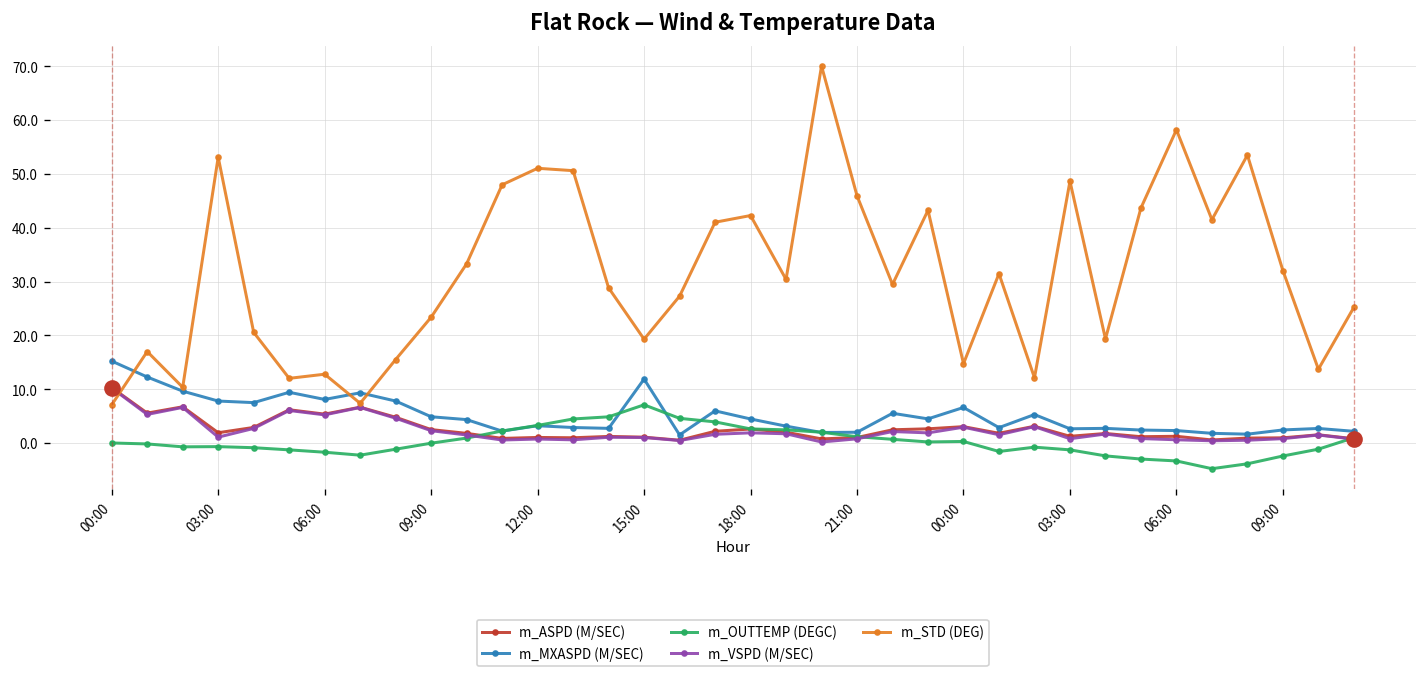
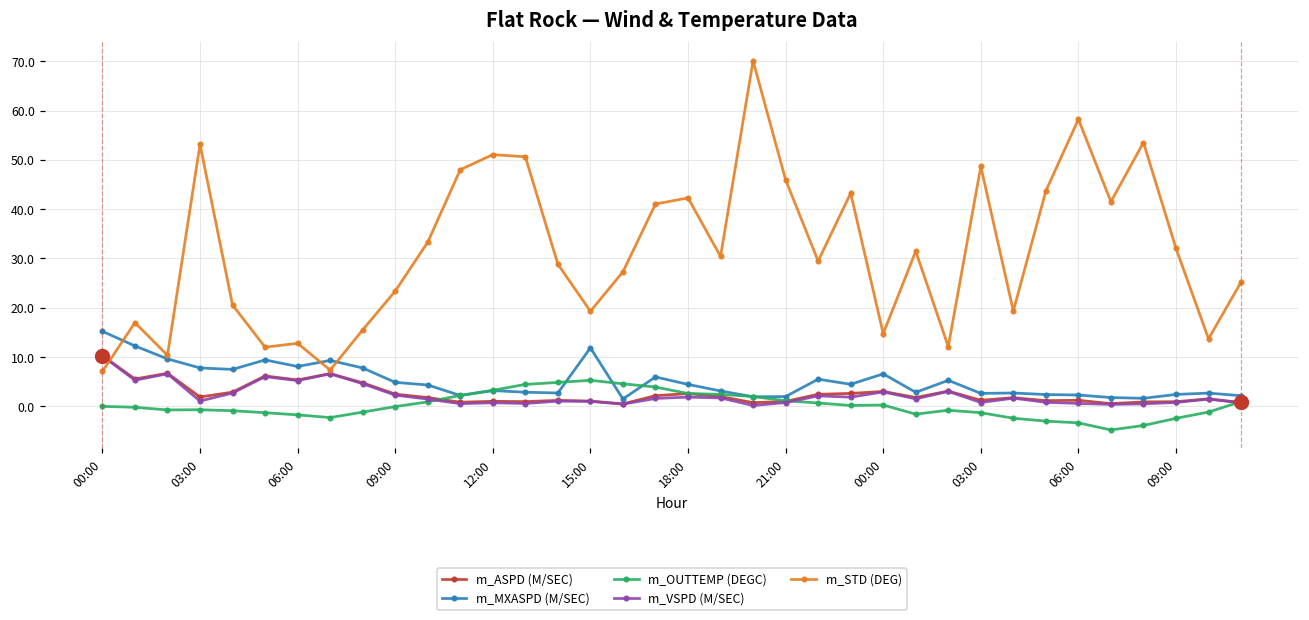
m_OUTTEMP (DEGC), 15:00: 7 -> 5
